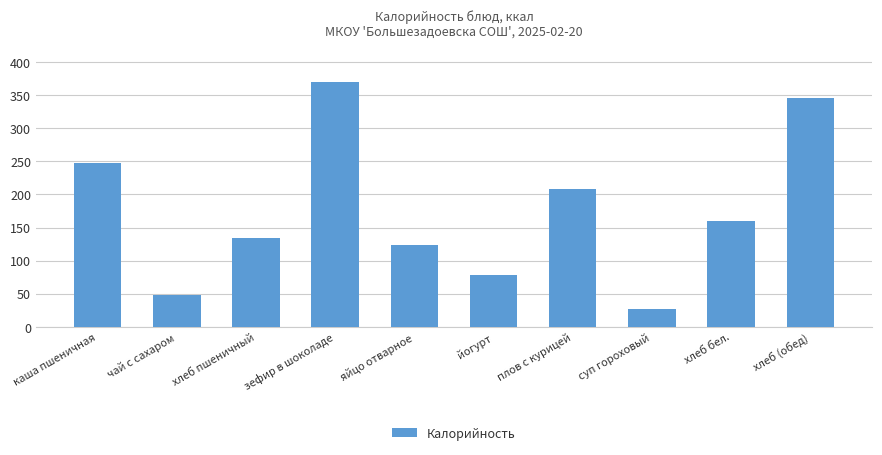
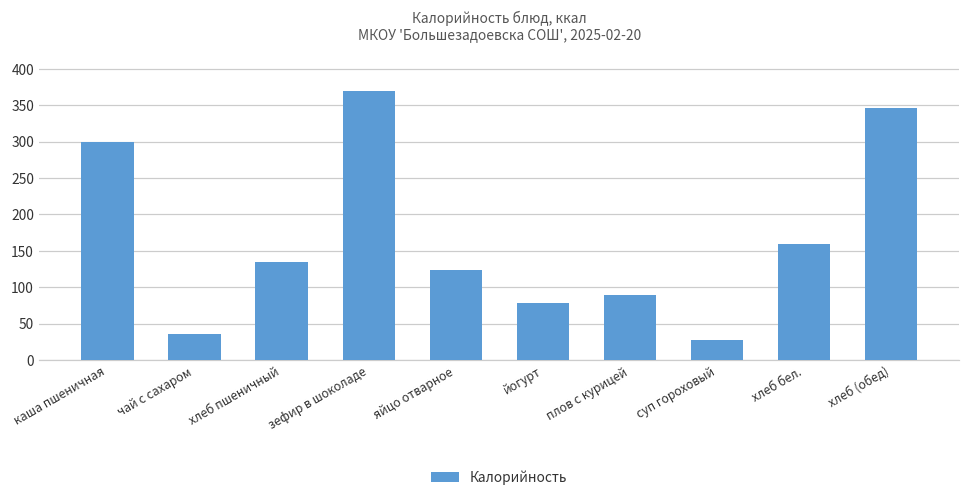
каша пшеничная: 250 -> 300
чай с сахаром: 50 -> 40
плов с курицей: 210 -> 90
